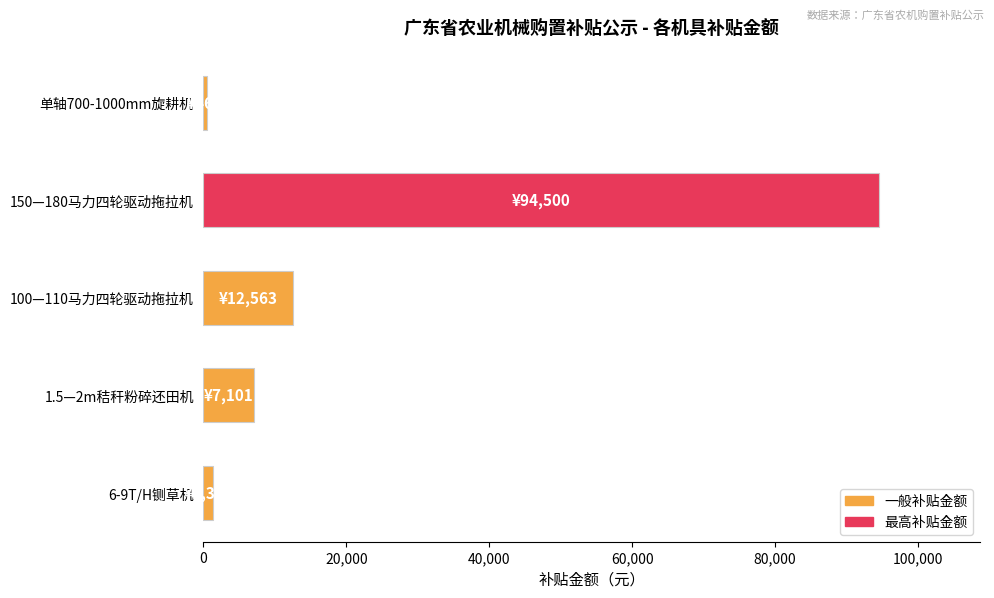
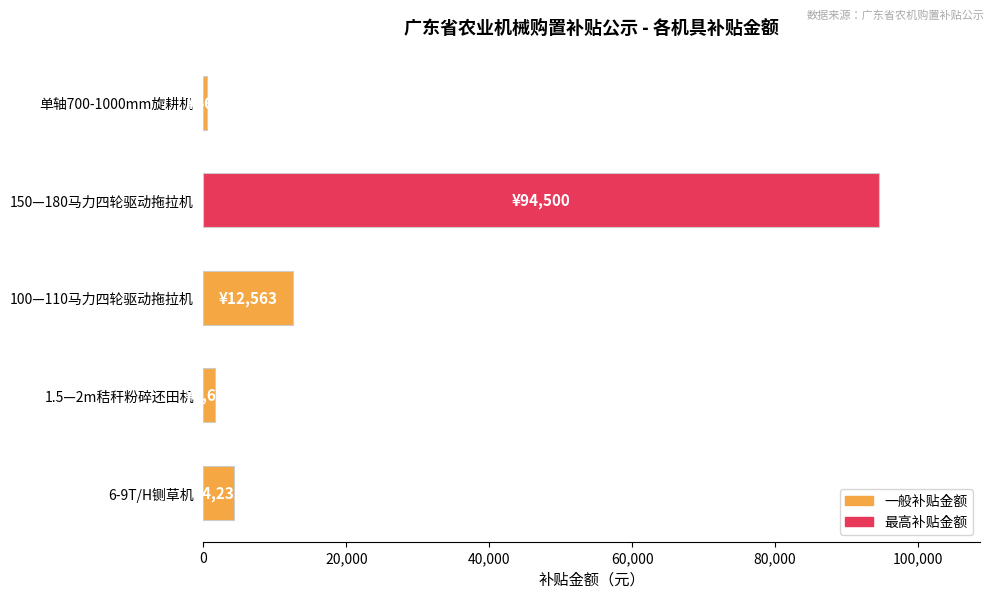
1.5—2m秸秆粉碎还田机: 7,000 -> 2,000
6-9T/H铡草机: 1,000 -> 4,000
